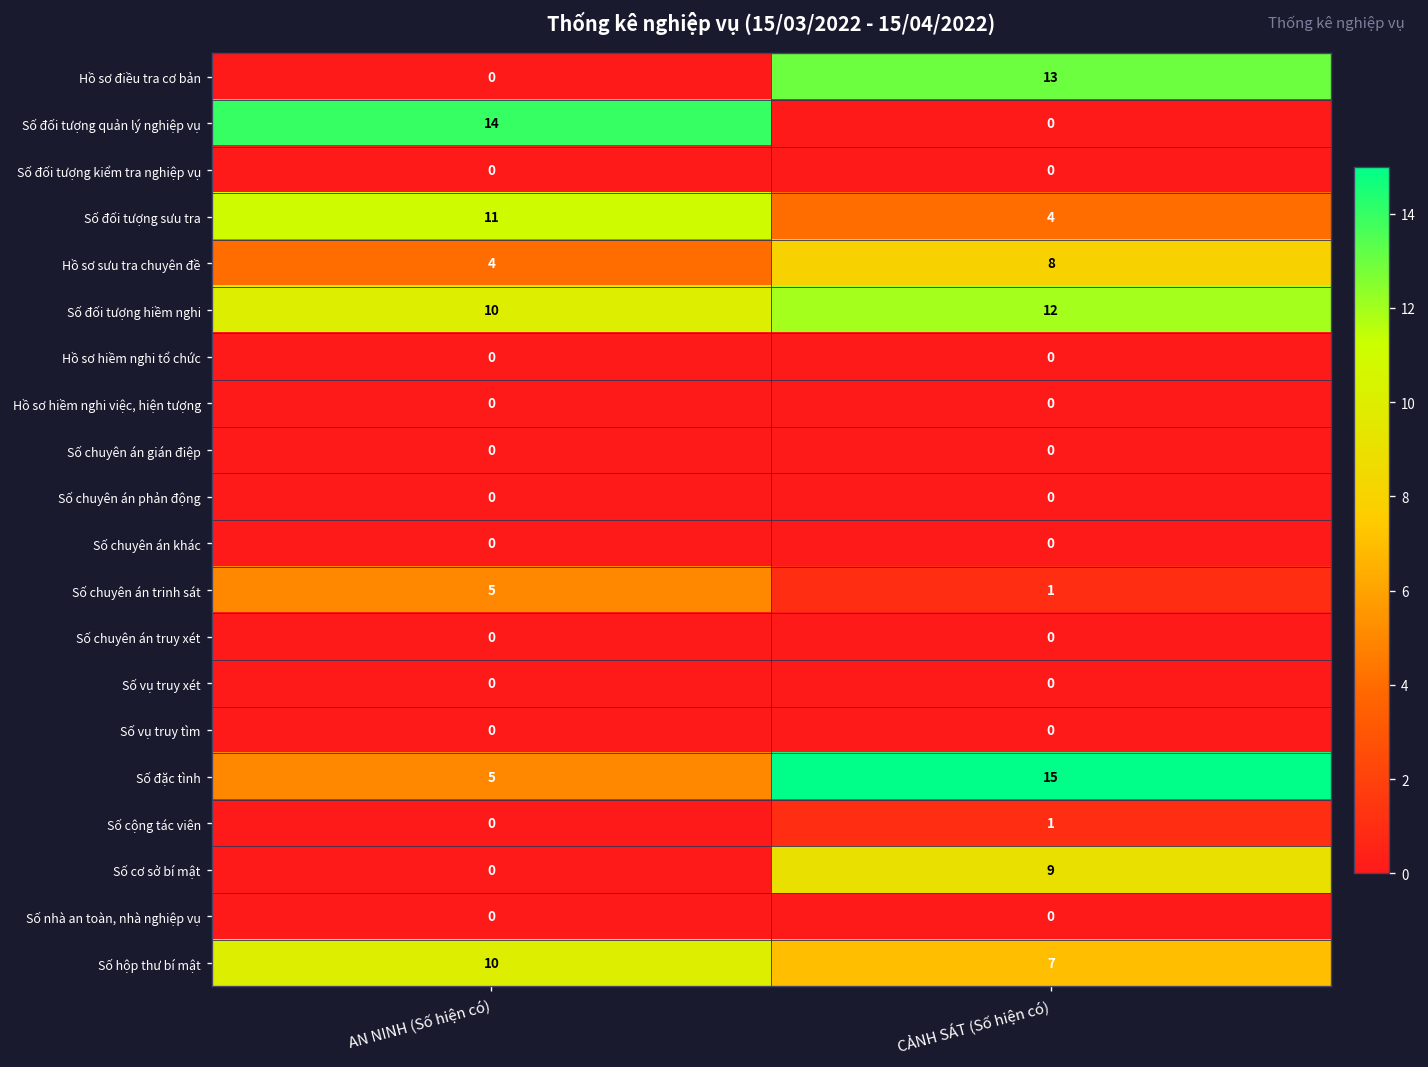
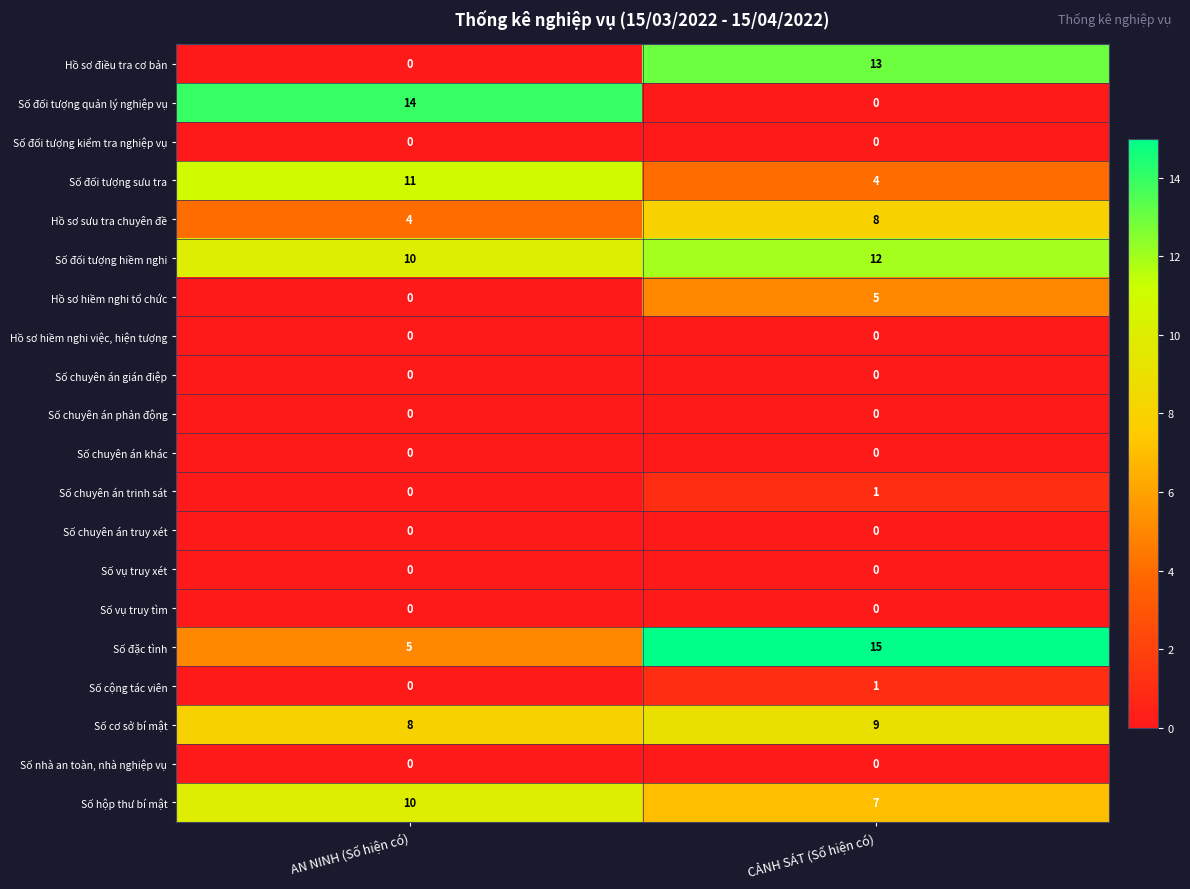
Hồ sơ hiềm nghi tổ chức, CẢNH SÁT (Số hiện có): 0 -> 5
Số chuyên án trinh sát, AN NINH (Số hiện có): 5 -> 0
Số cơ sở bí mật, AN NINH (Số hiện có): 0 -> 8
